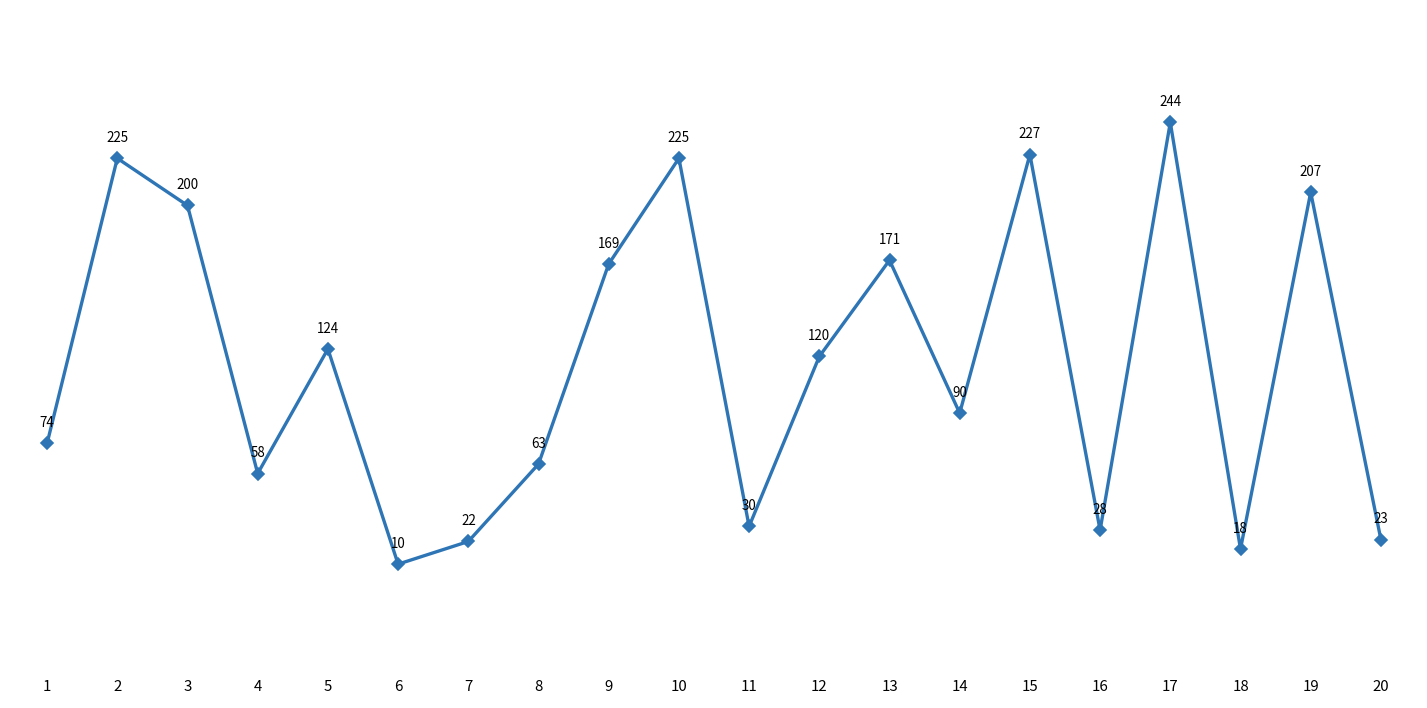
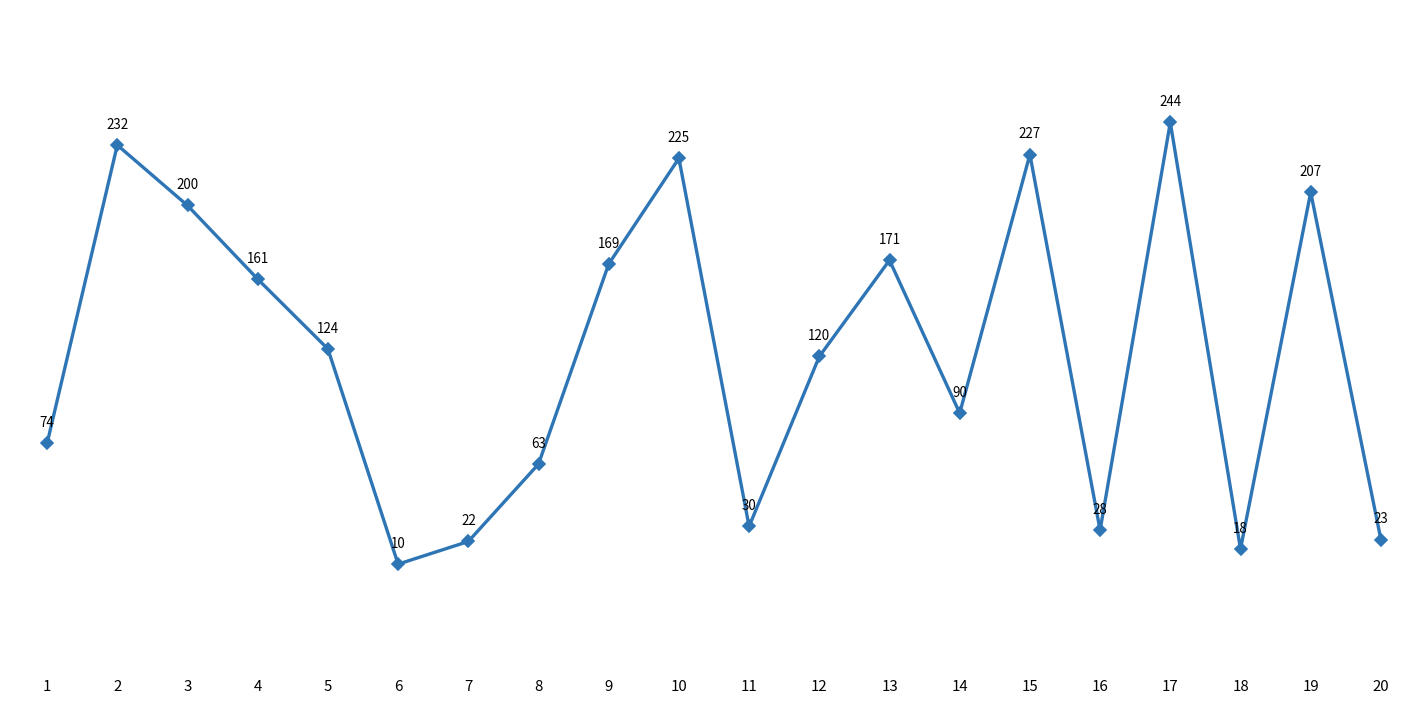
2: 225 -> 232
4: 58 -> 161
